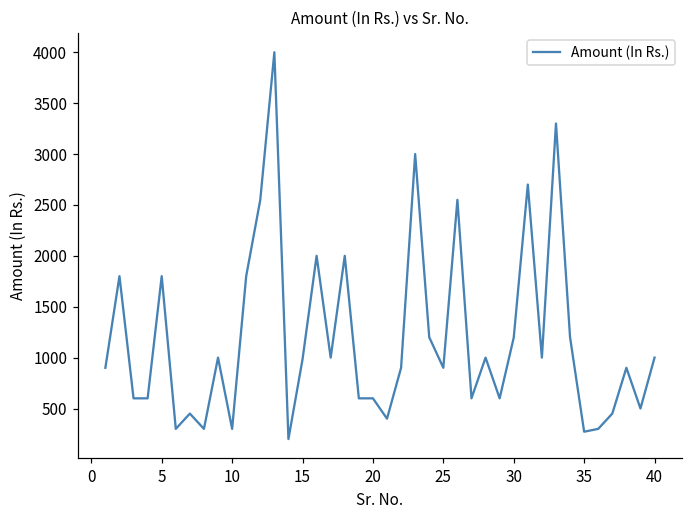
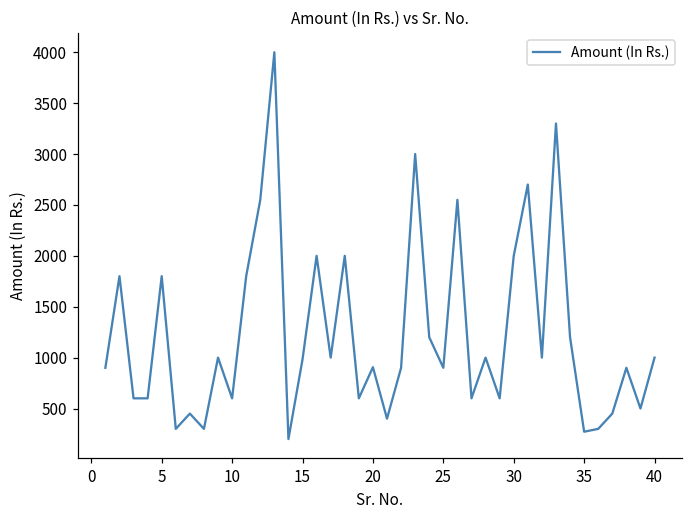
10: 300 -> 600
20: 600 -> 900
30: 1200 -> 2000
